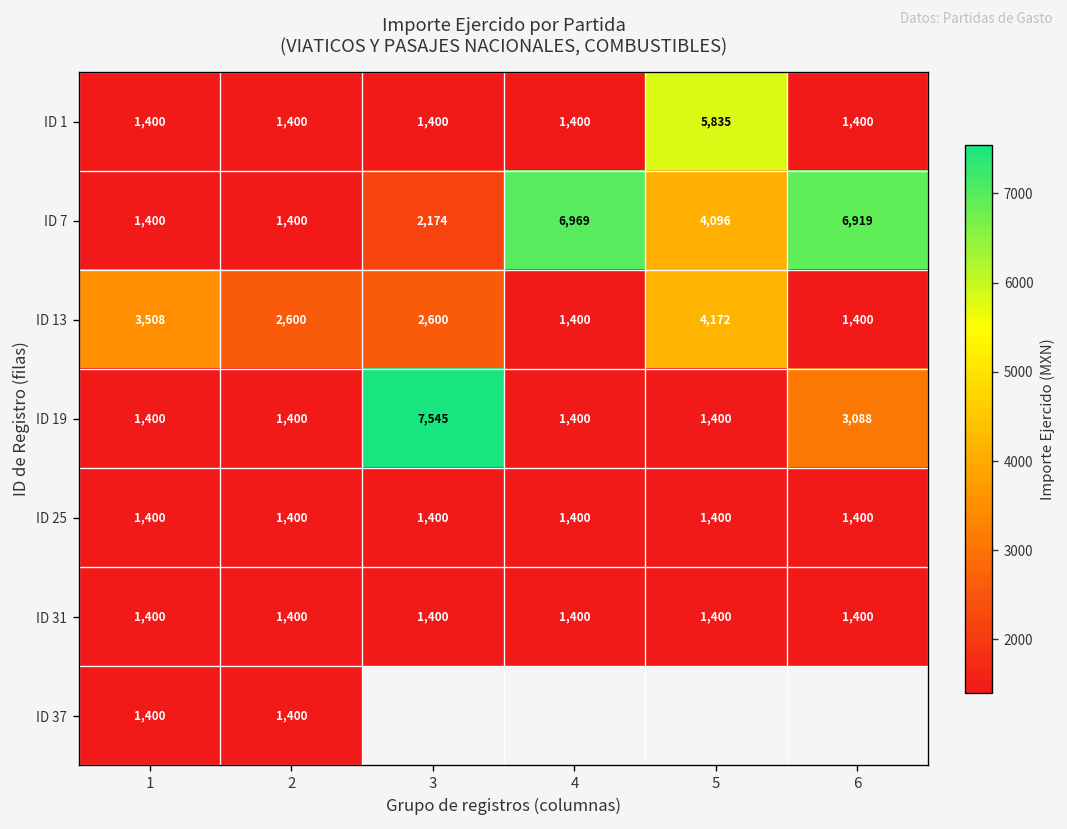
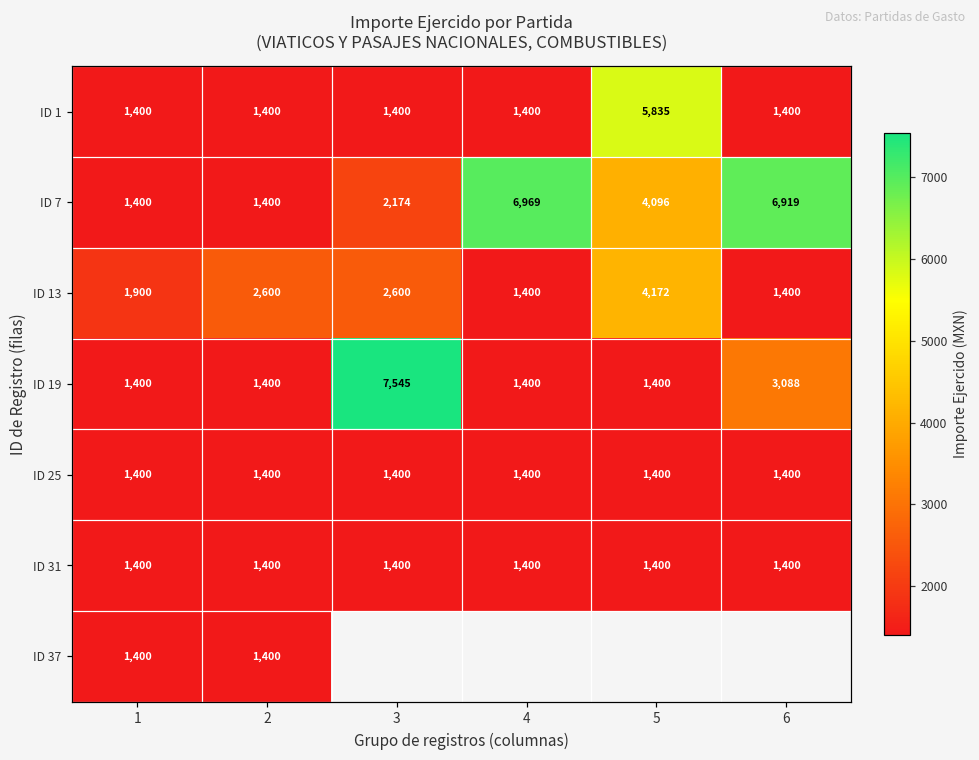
ID 13, 1: 3,508 -> 1,900
